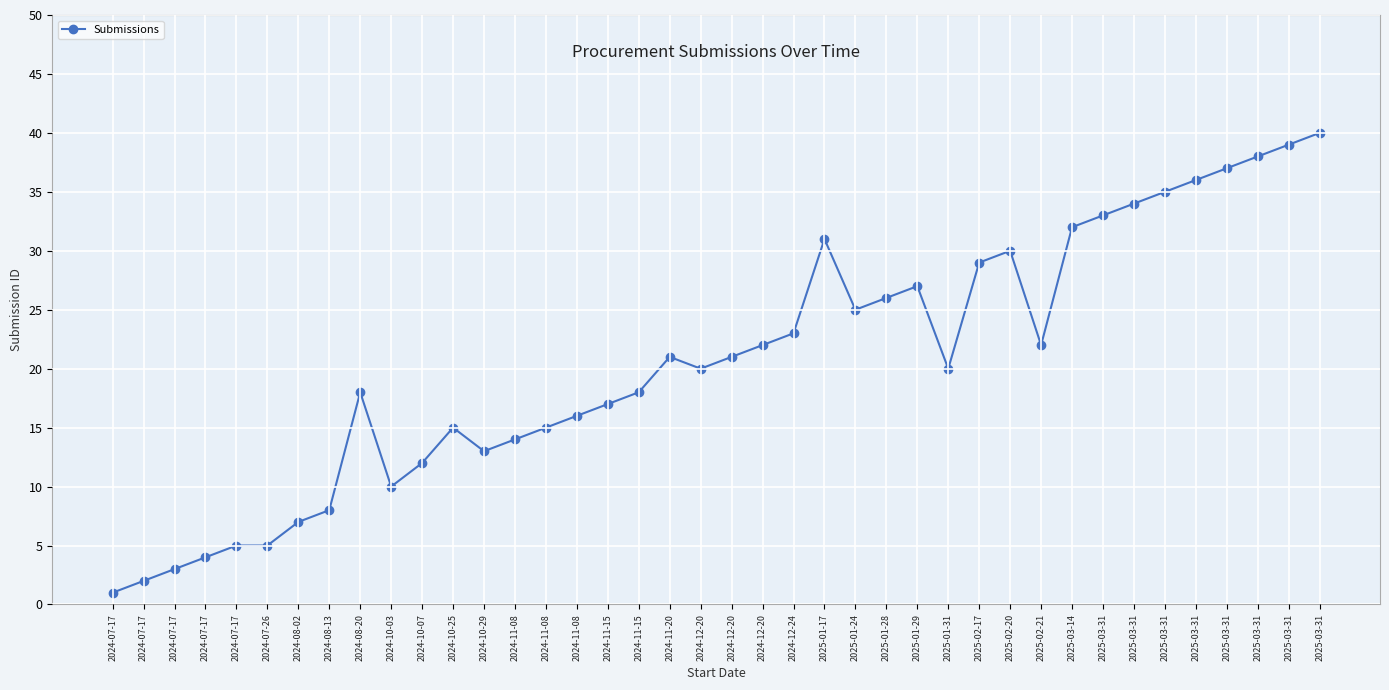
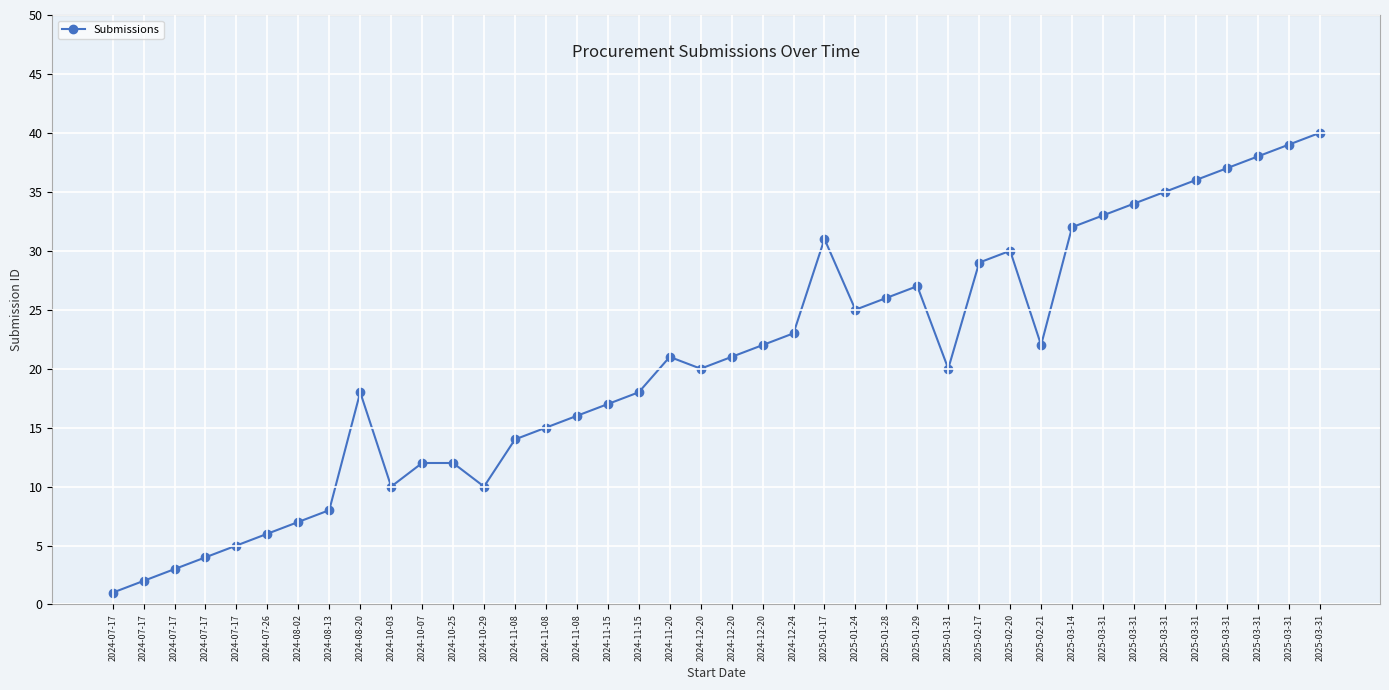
2024-07-26: 5 -> 6
2024-10-25: 15 -> 12
2024-10-29: 13 -> 10
